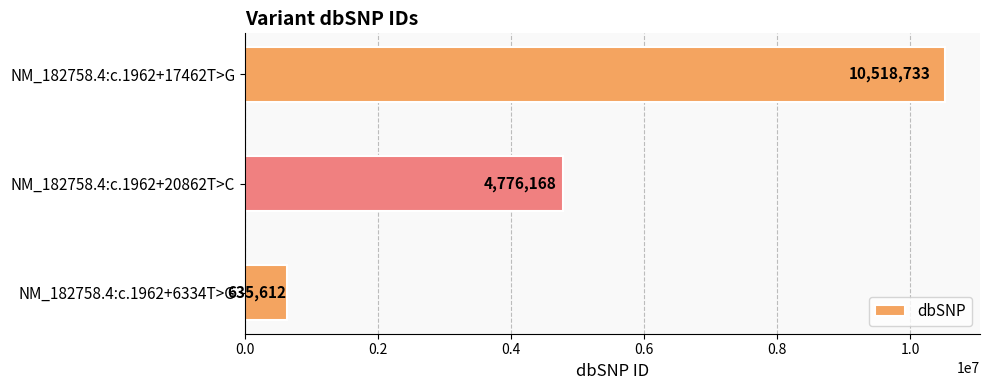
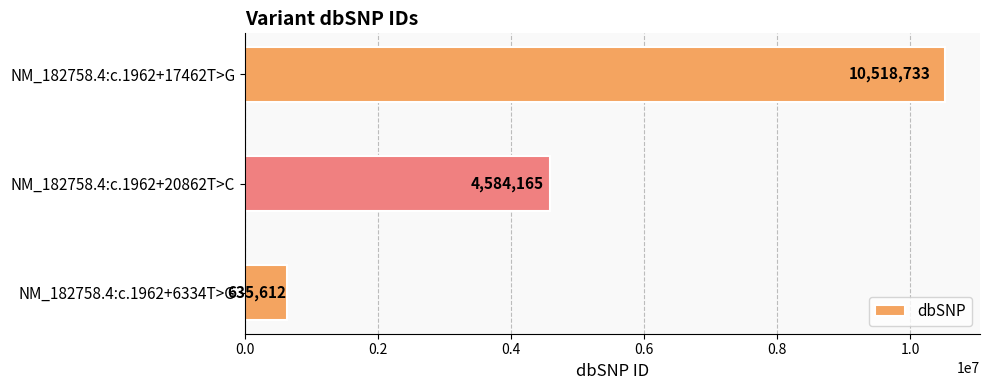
NM_182758.4:c.1962+20862T>C: 4,776,168 -> 4,584,165
